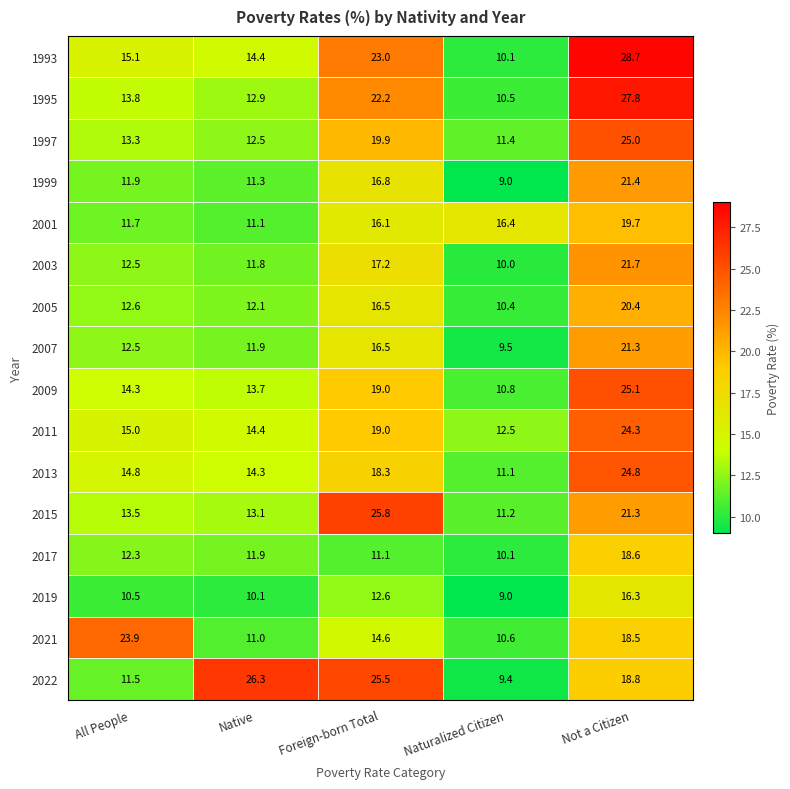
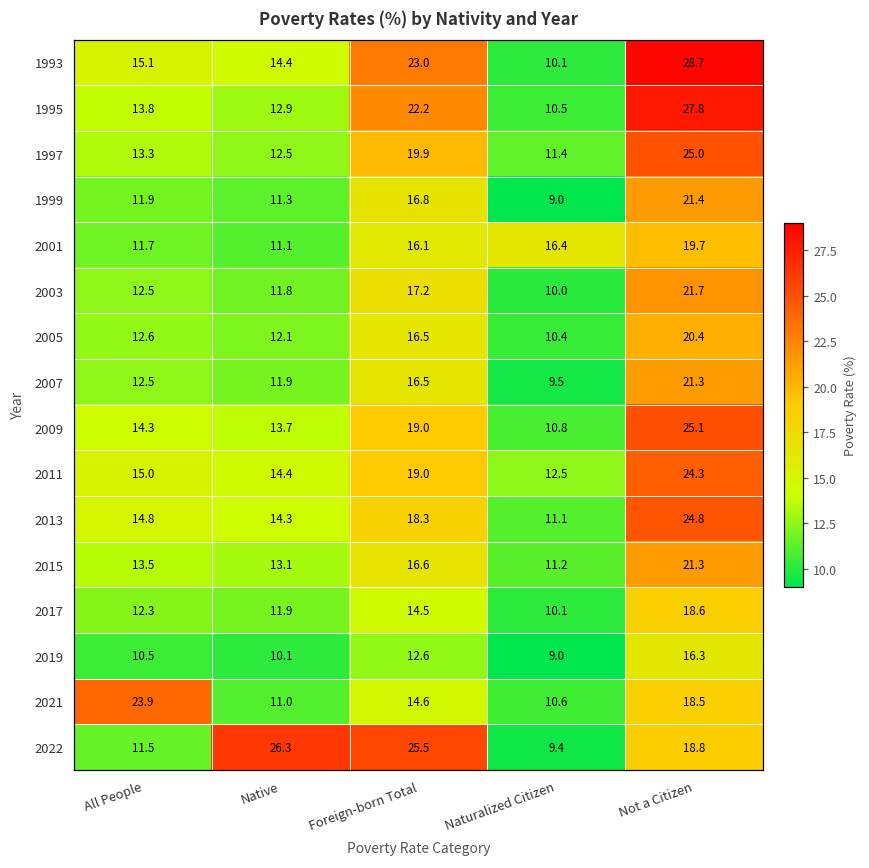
2015, Foreign-born Total: 25.8 -> 16.6
2017, Foreign-born Total: 11.1 -> 14.5
